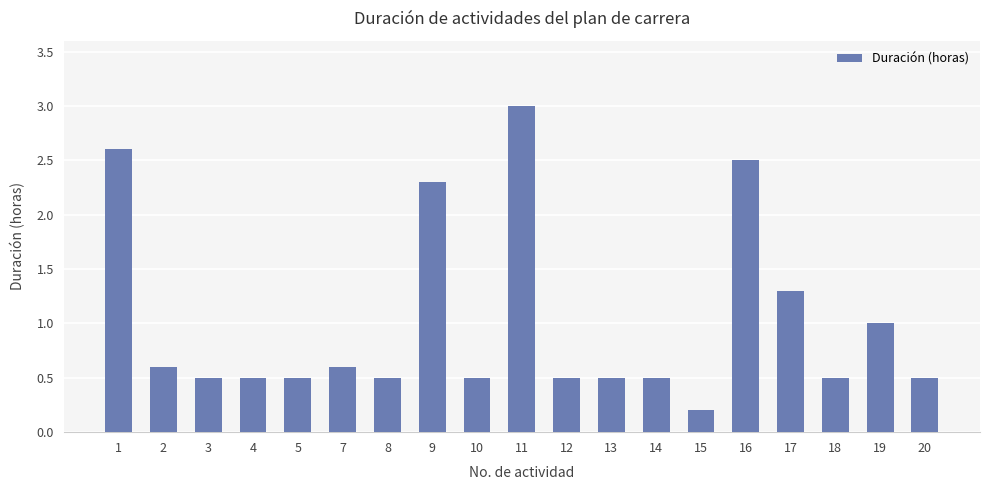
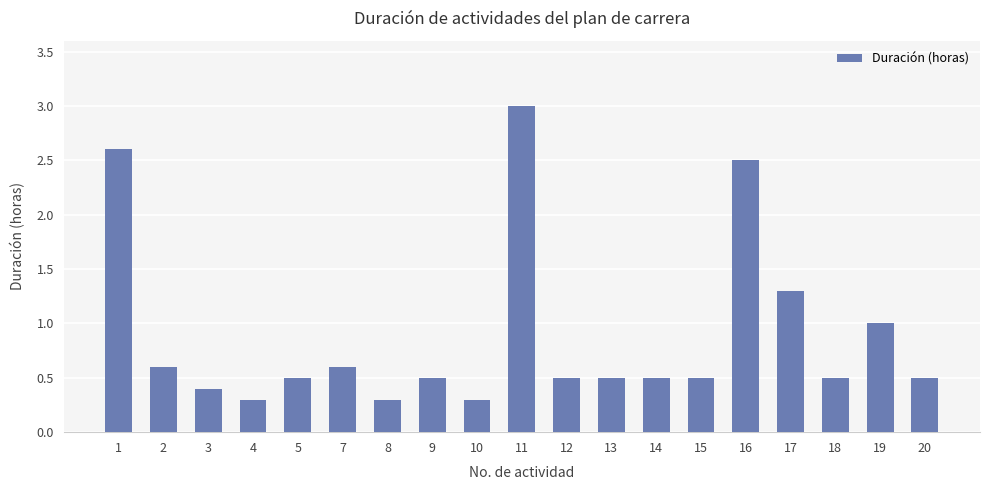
3: 0.5 -> 0.4
4: 0.5 -> 0.3
8: 0.5 -> 0.3
9: 2.3 -> 0.5
10: 0.5 -> 0.3
15: 0.2 -> 0.5
